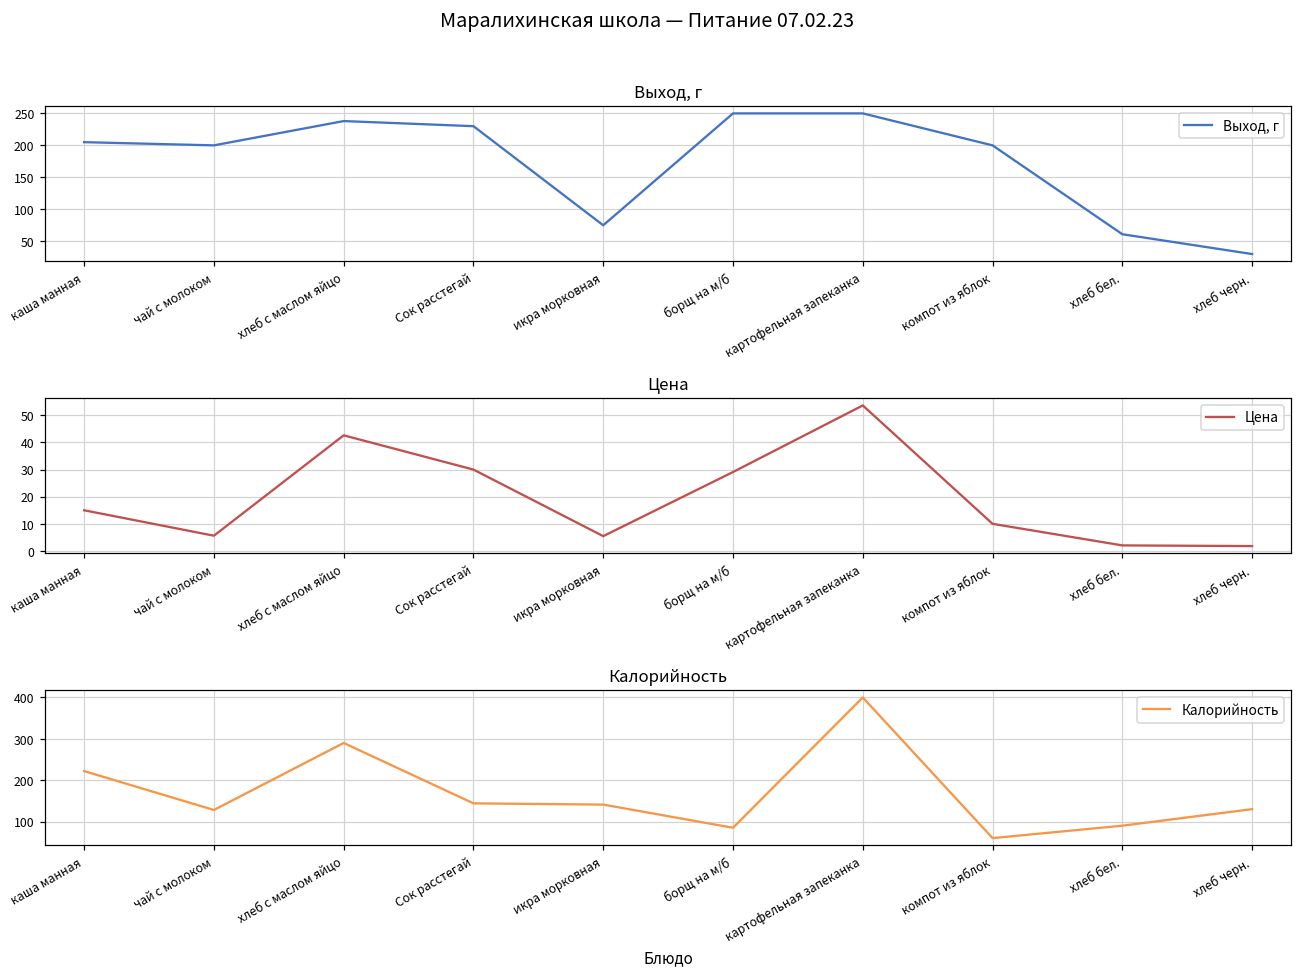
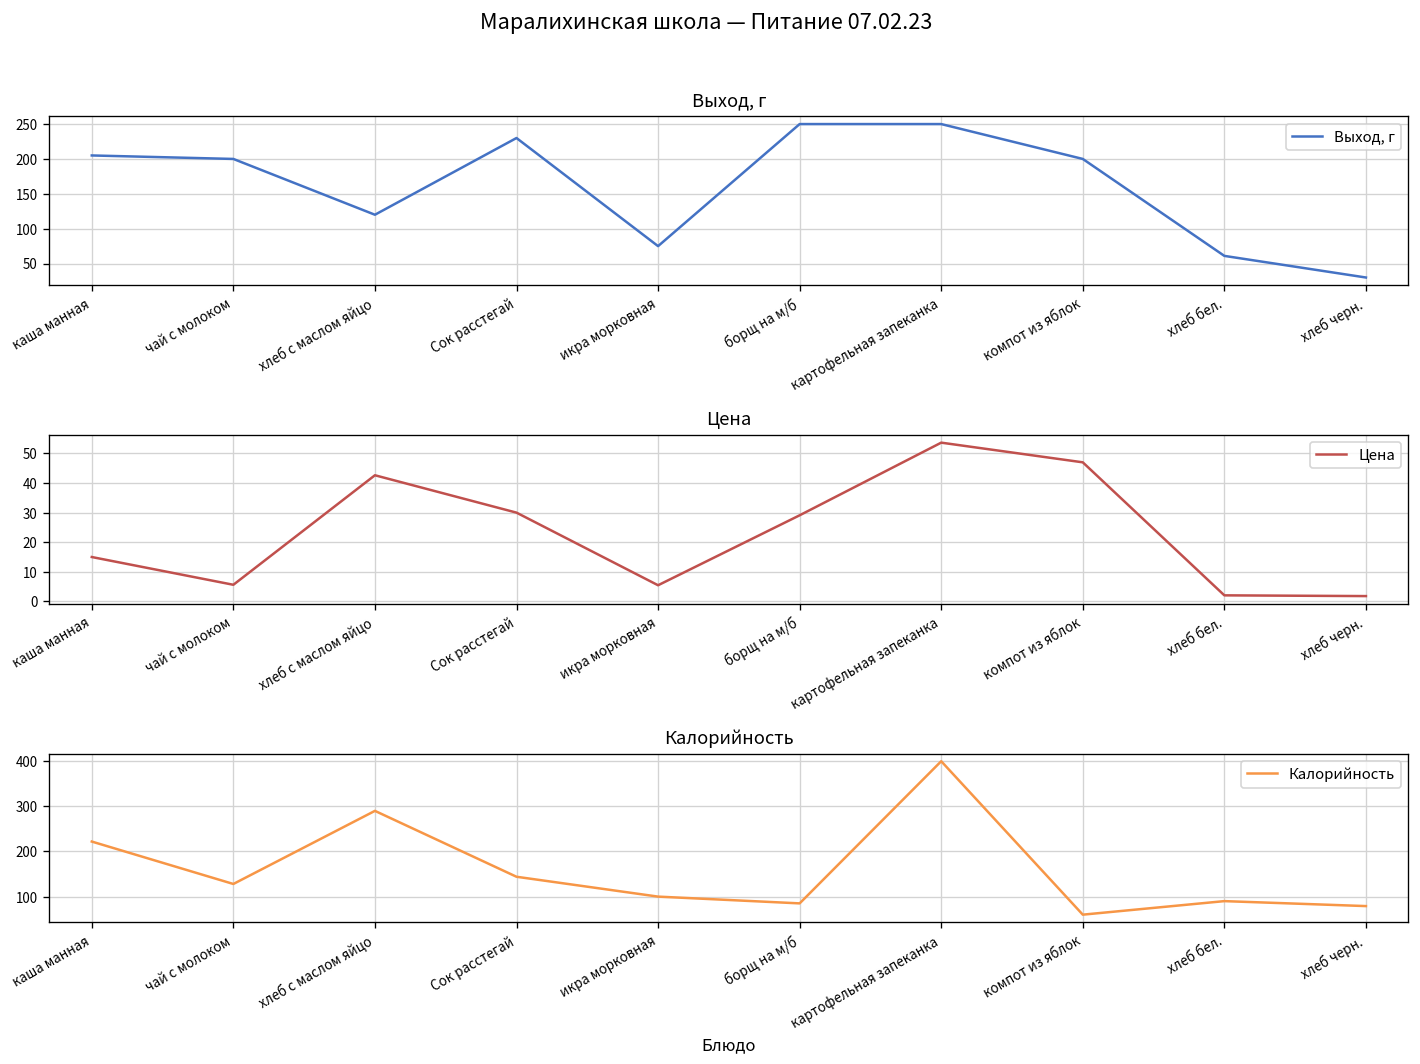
Выход, г, хлеб с маслом яйцо: 240 -> 120
Цена, компот из яблок: 10 -> 47
Калорийность, икра морковная: 140 -> 100
Калорийность, хлеб черн.: 130 -> 80
